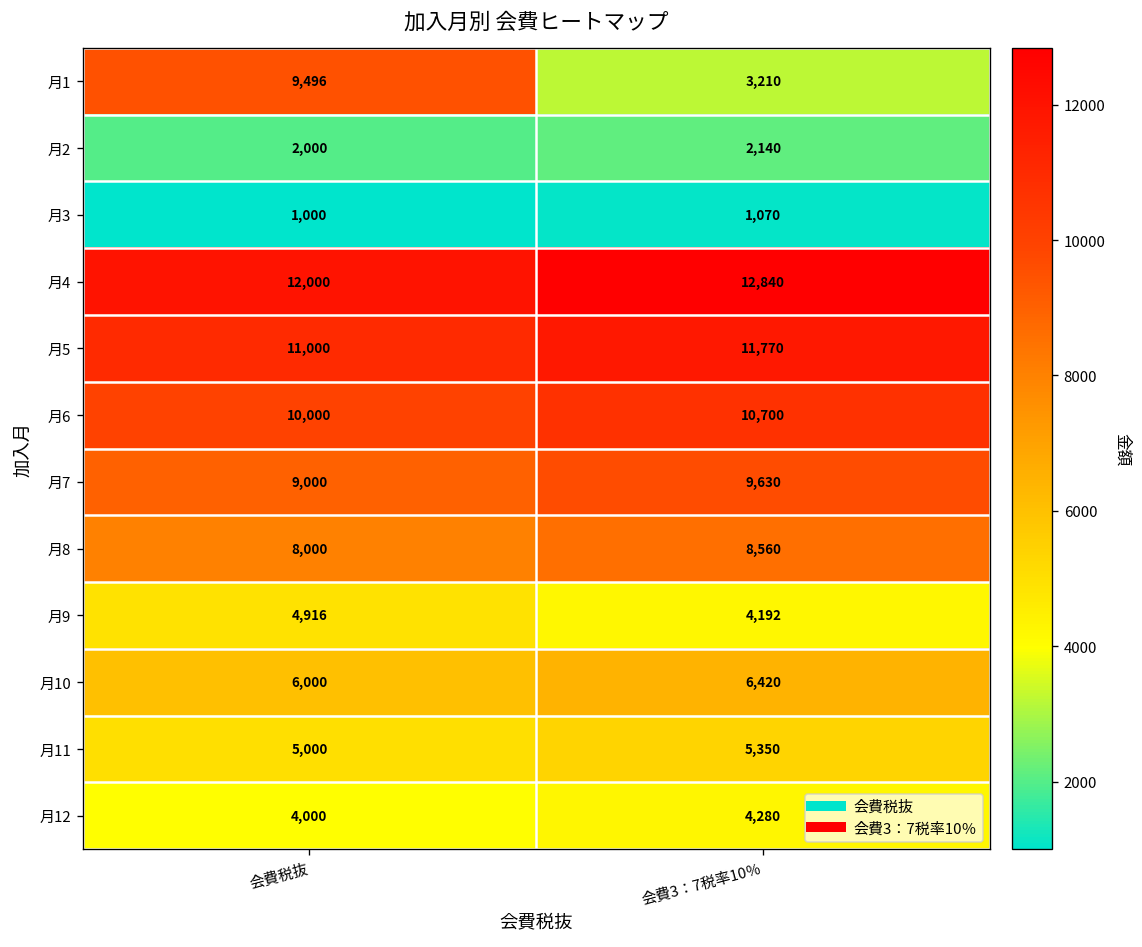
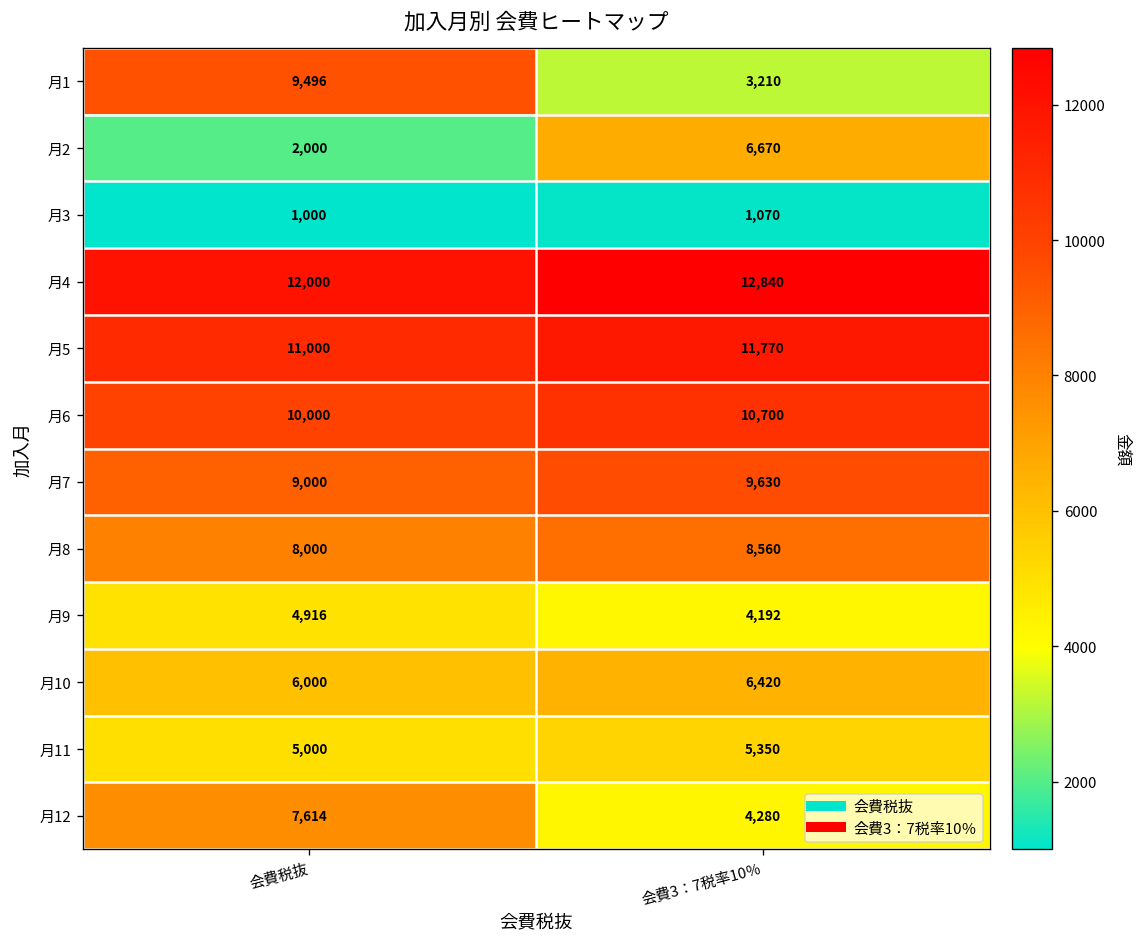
月2, 会費3：7税率10％: 2,140 -> 6,670
月12, 会費税抜: 4,000 -> 7,614
